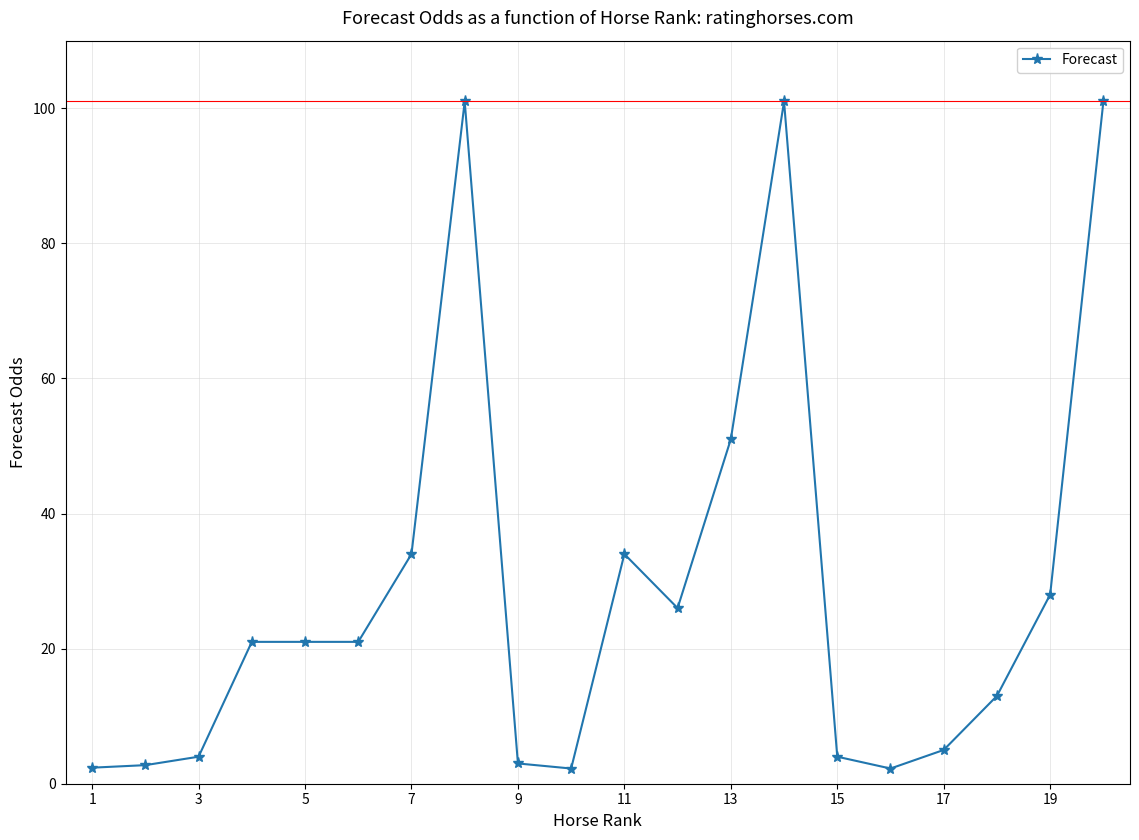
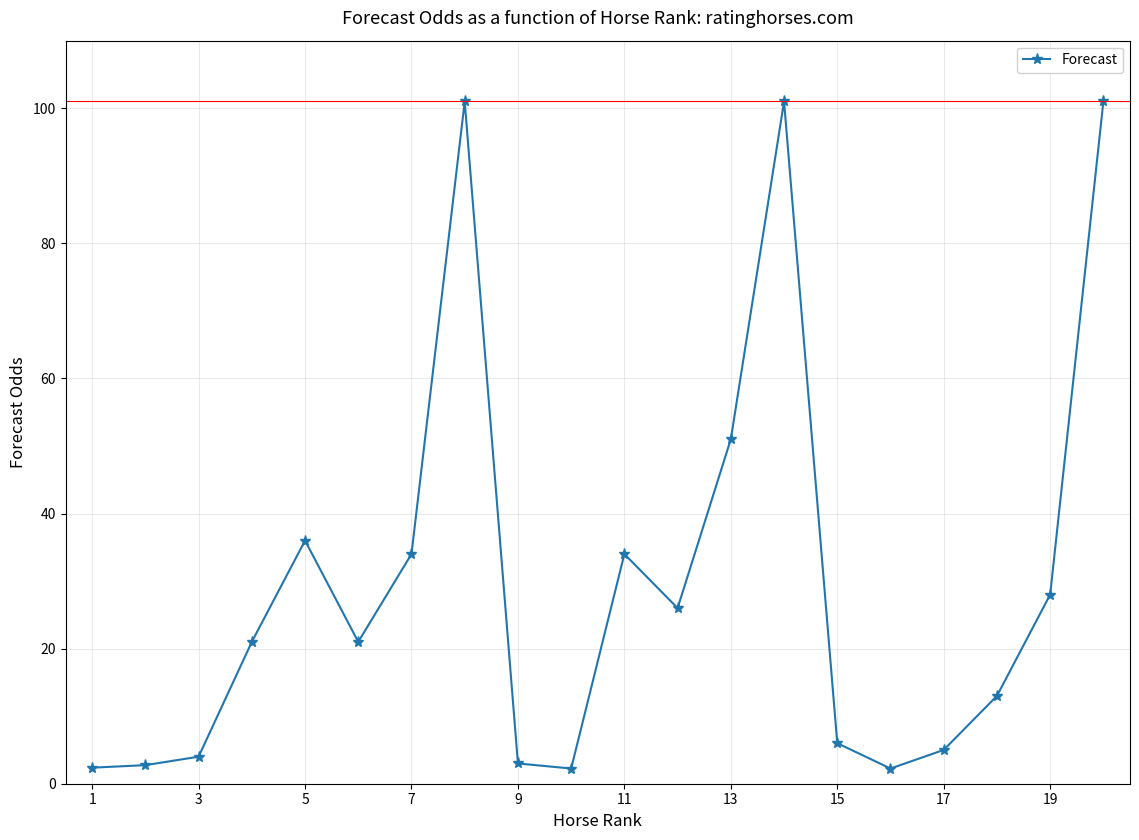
5: 21 -> 36
15: 4 -> 6
